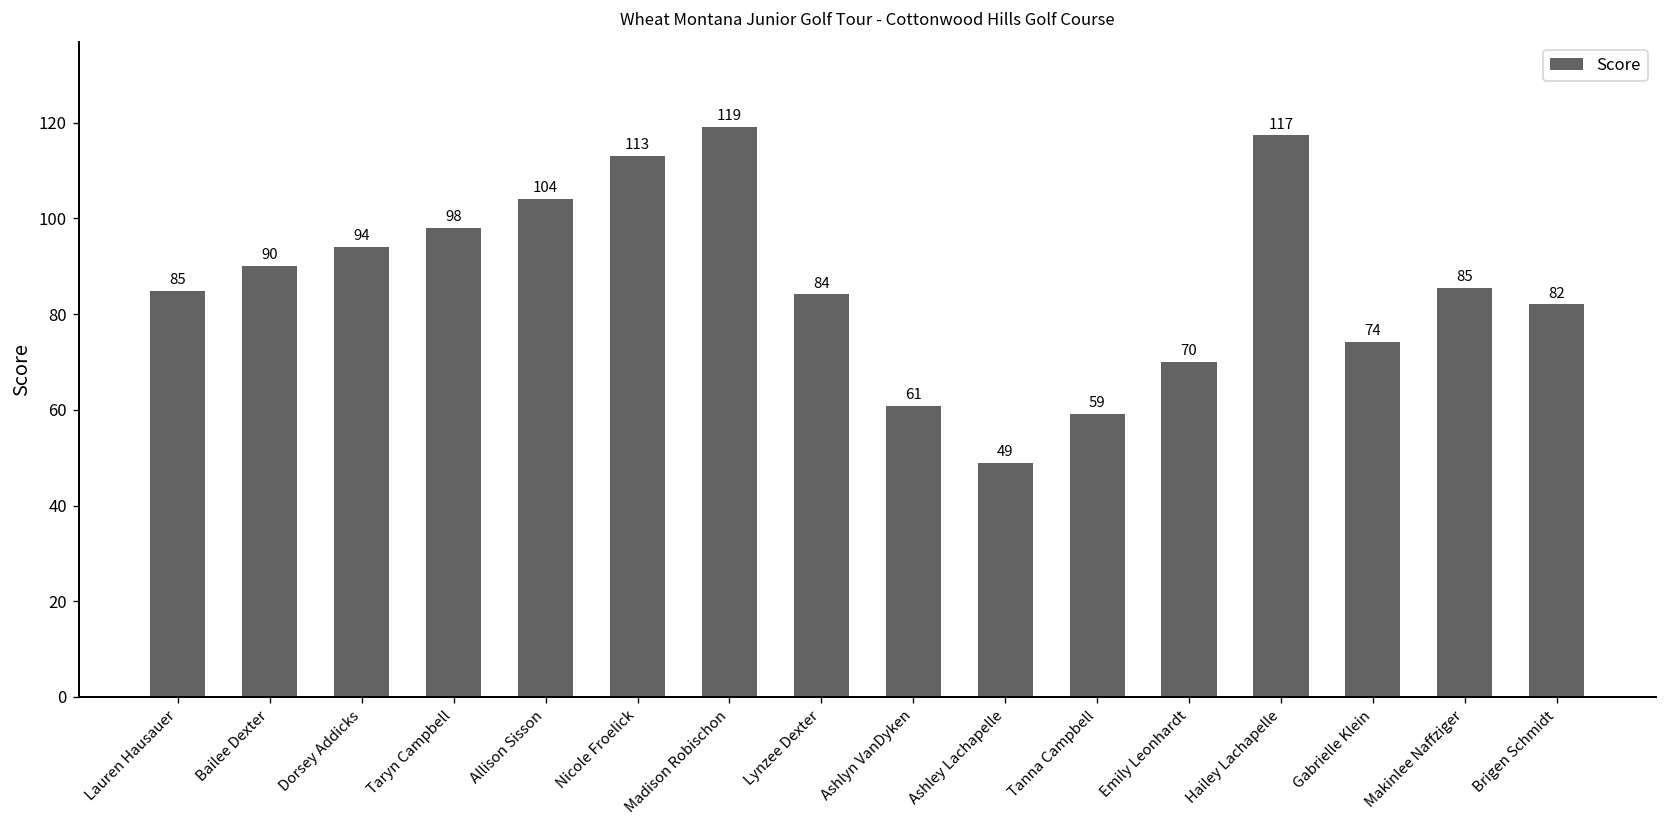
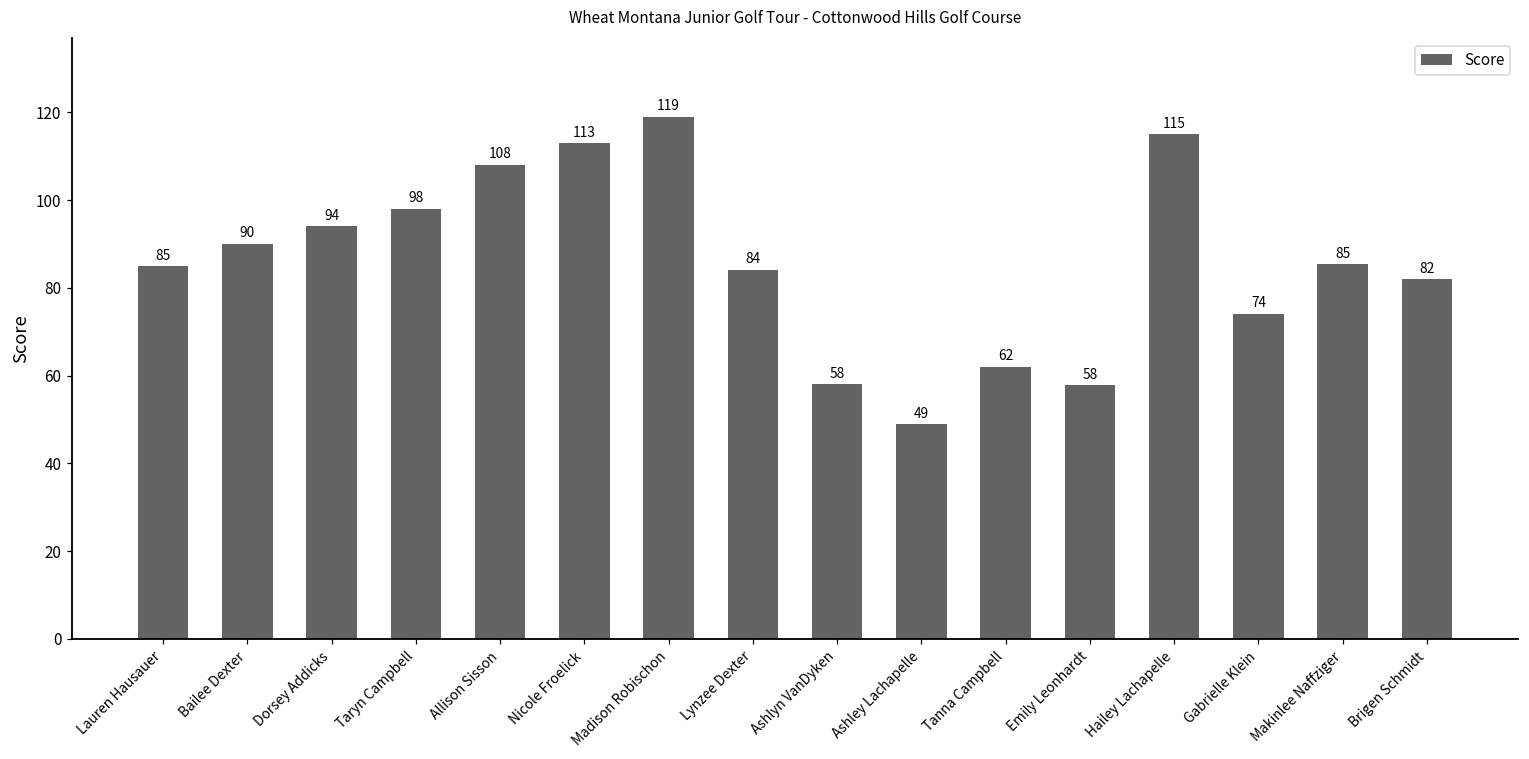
Allison Sisson: 104 -> 108
Ashlyn VanDyken: 61 -> 58
Tanna Campbell: 59 -> 62
Emily Leonhardt: 70 -> 58
Hailey Lachapelle: 117 -> 115
